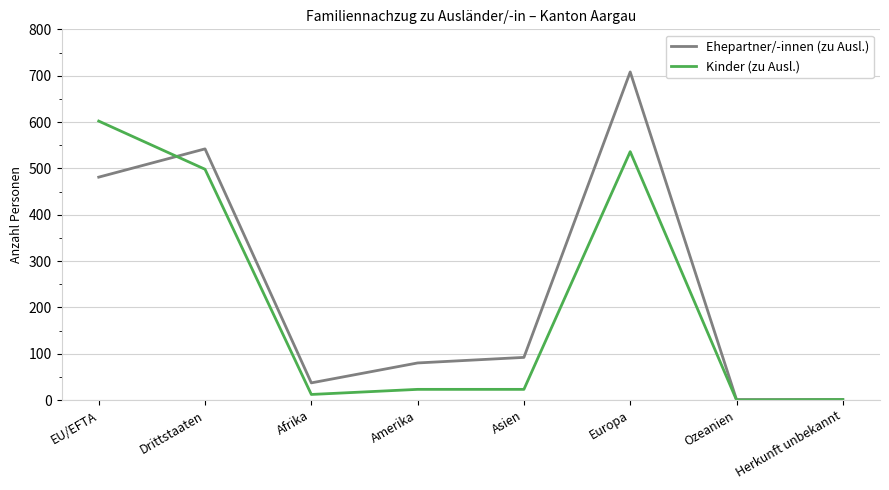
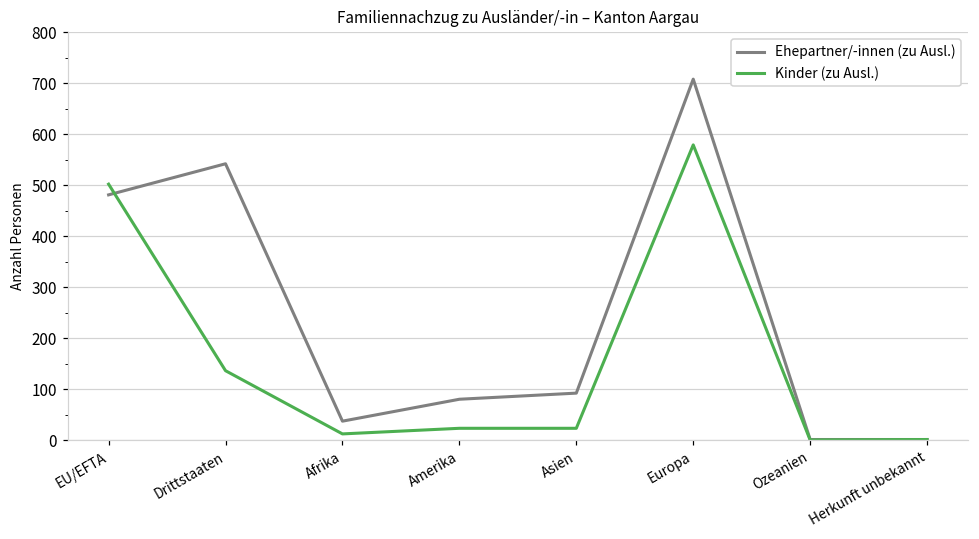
Kinder (zu Ausl.), EU/EFTA: 600 -> 500
Kinder (zu Ausl.), Drittstaaten: 500 -> 140
Kinder (zu Ausl.), Europa: 540 -> 580
